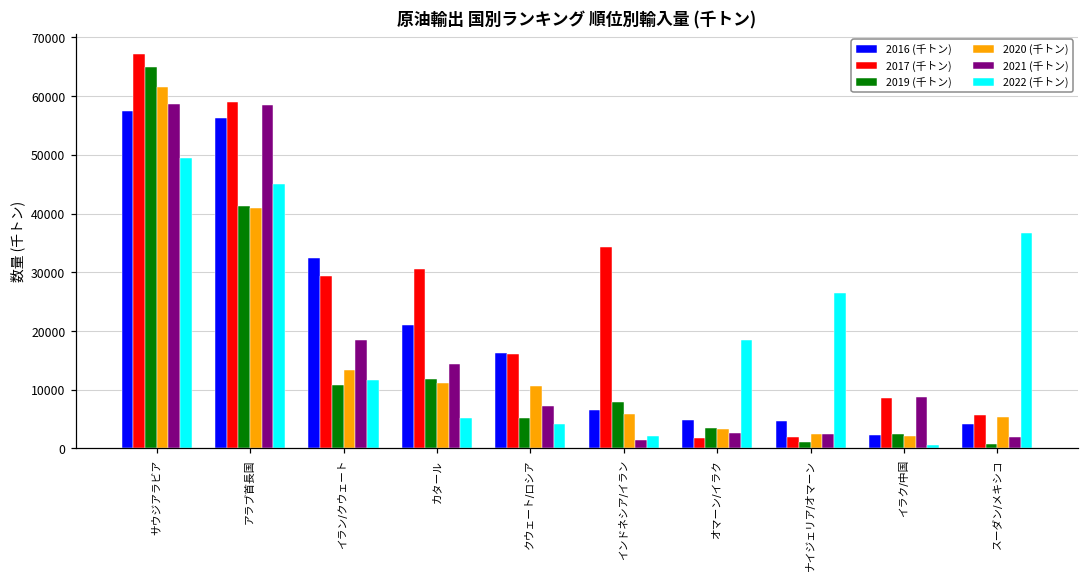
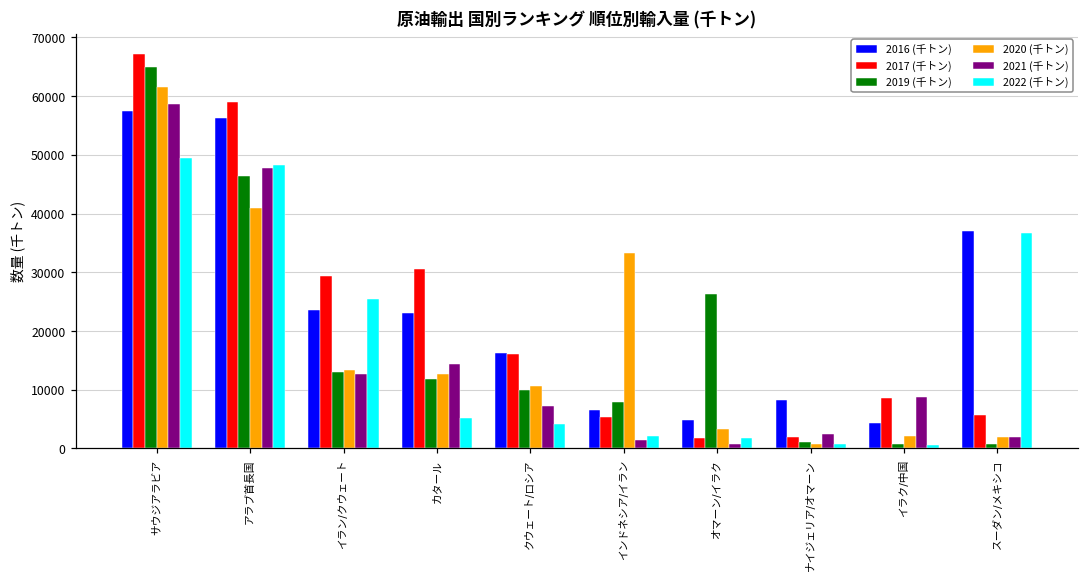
2019 (千トン), アラブ首長国: 41000 -> 46000
2021 (千トン), アラブ首長国: 59000 -> 48000
2022 (千トン), アラブ首長国: 45000 -> 48000
2016 (千トン), イラン/クウェート: 32000 -> 24000
2019 (千トン), イラン/クウェート: 11000 -> 13000
2021 (千トン), イラン/クウェート: 19000 -> 13000
2022 (千トン), イラン/クウェート: 12000 -> 25000
2016 (千トン), カタール: 21000 -> 23000
2020 (千トン), カタール: 11000 -> 13000
2019 (千トン), クウェート/ロシア: 5000 -> 10000
2017 (千トン), インドネシア/イラン: 34000 -> 5000
2020 (千トン), インドネシア/イラン: 6000 -> 33000
2019 (千トン), オマーン/イラク: 4000 -> 26000
2021 (千トン), オマーン/イラク: 3000 -> 1000
2022 (千トン), オマーン/イラク: 18000 -> 2000
2016 (千トン), ナイジェリア/オマーン: 5000 -> 8000
2020 (千トン), ナイジェリア/オマーン: 2000 -> 1000
2022 (千トン), ナイジェリア/オマーン: 26000 -> 1000
2016 (千トン), イラク/中国: 2000 -> 4000
2019 (千トン), イラク/中国: 2000 -> 1000
2016 (千トン), スーダン/メキシコ: 4000 -> 37000
2020 (千トン), スーダン/メキシコ: 5000 -> 2000
